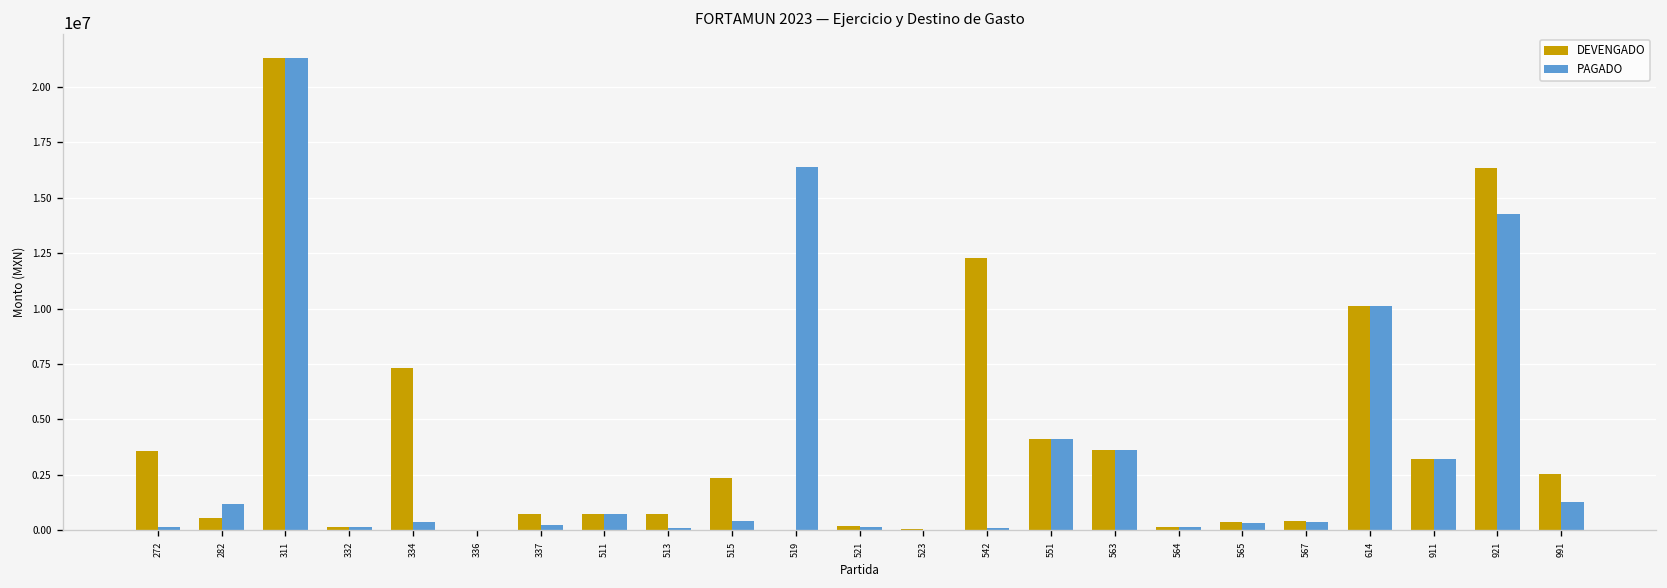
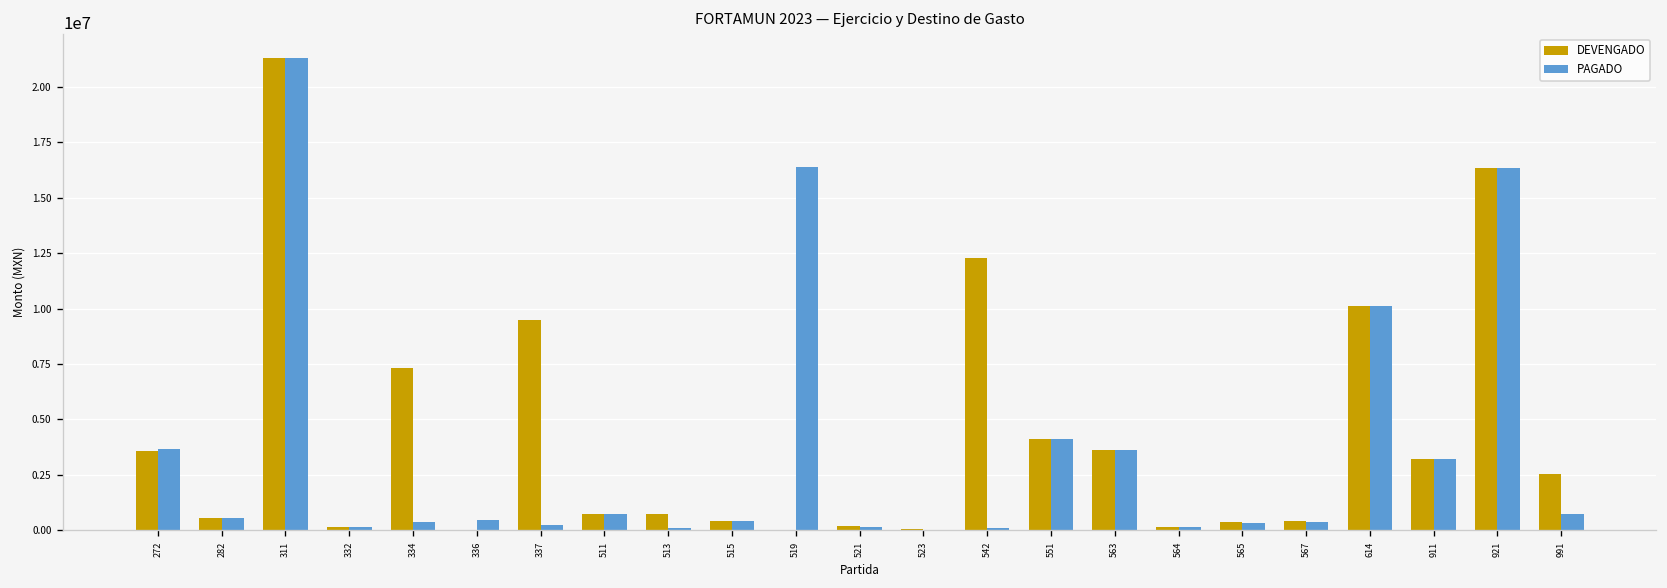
PAGADO, 272: 200000 -> 3700000
PAGADO, 282: 1200000 -> 600000
PAGADO, 336: 0 -> 500000
DEVENGADO, 337: 700000 -> 9500000
DEVENGADO, 515: 2400000 -> 400000
PAGADO, 921: 14300000 -> 16300000
PAGADO, 991: 1300000 -> 700000
